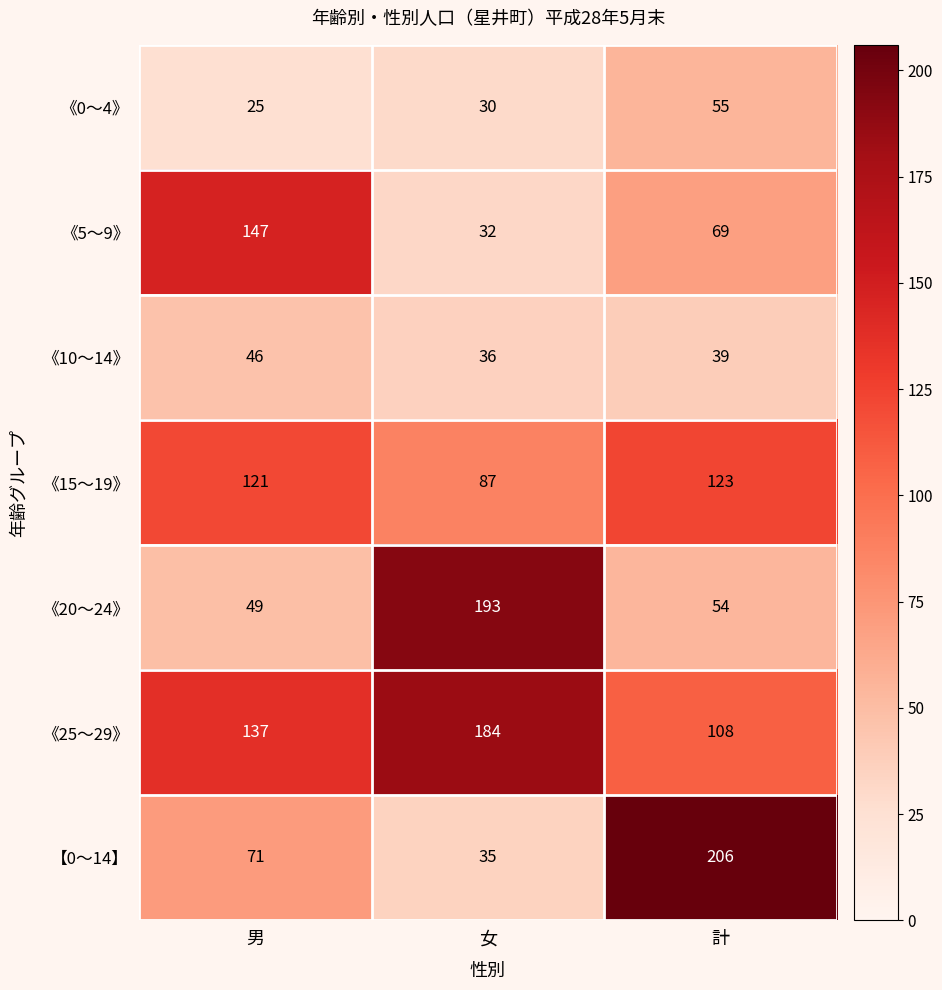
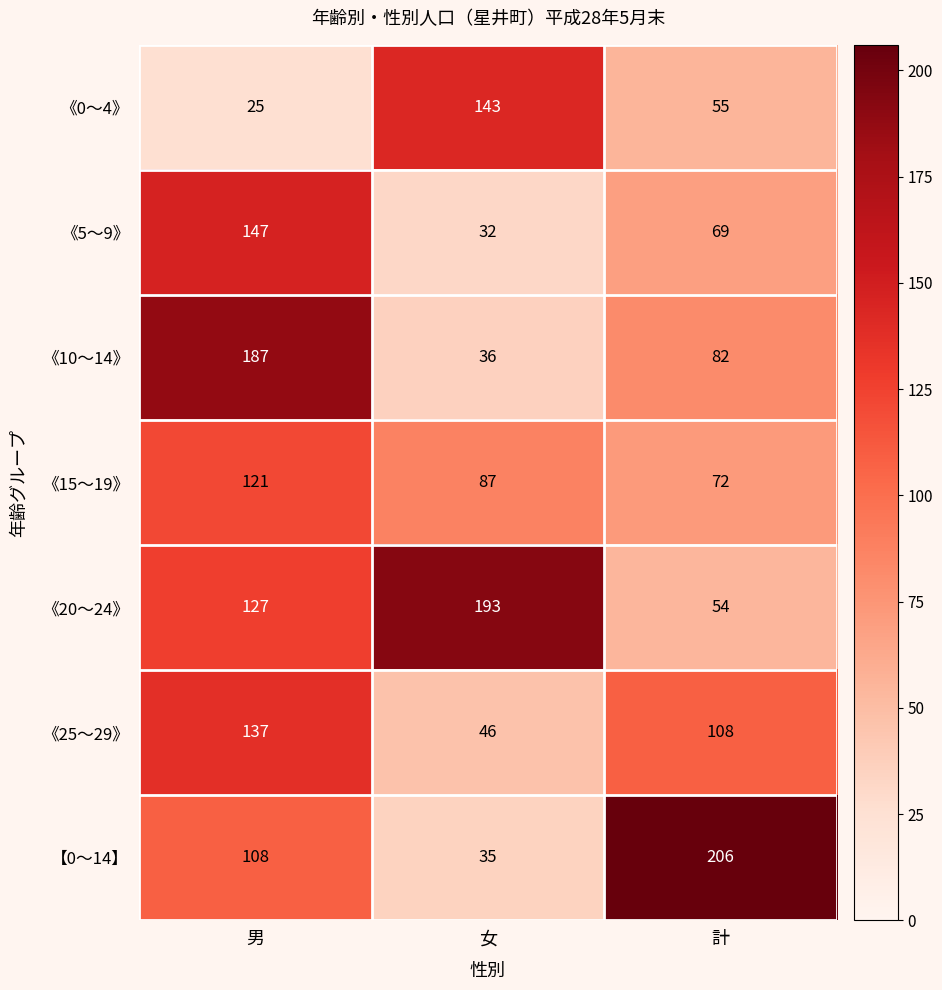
《0～4》, 女: 30 -> 143
《10～14》, 男: 46 -> 187
《10～14》, 計: 39 -> 82
《15～19》, 計: 123 -> 72
《20～24》, 男: 49 -> 127
《25～29》, 女: 184 -> 46
【0～14】, 男: 71 -> 108
